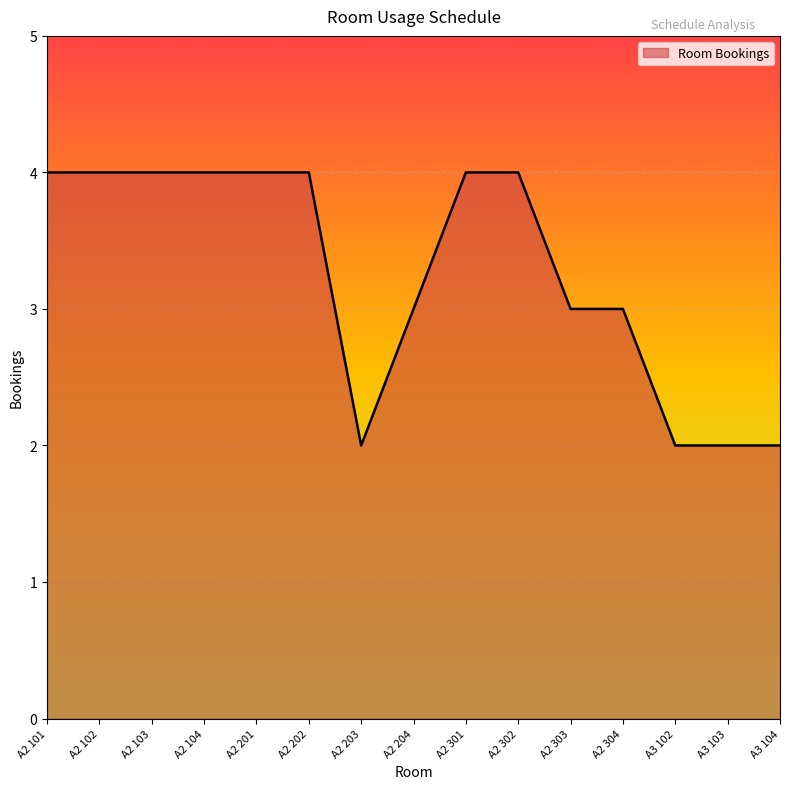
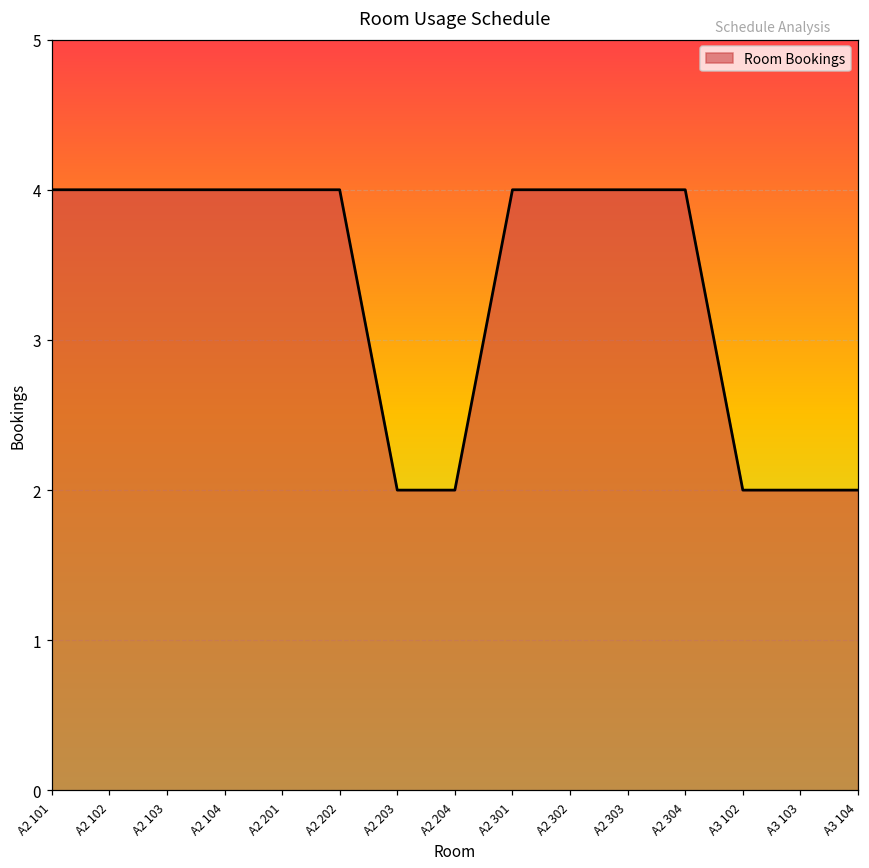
A2 204: 3 -> 2
A2 303: 3 -> 4
A2 304: 3 -> 4
